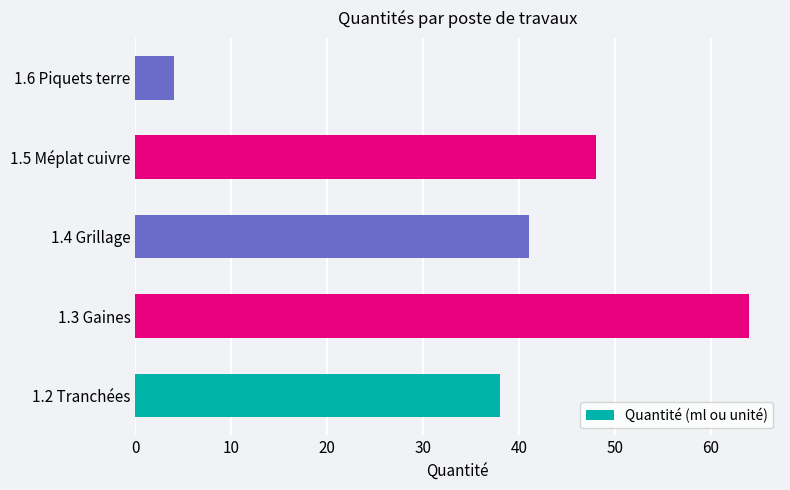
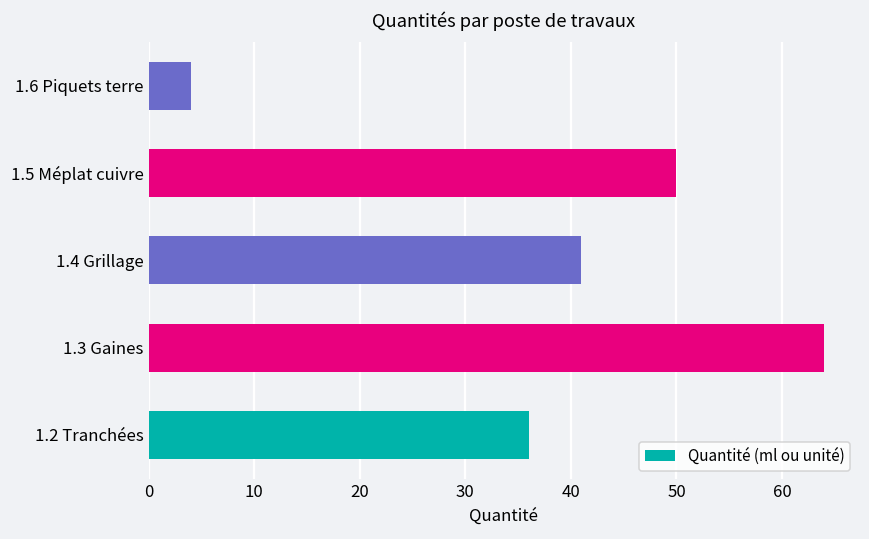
1.5 Méplat cuivre: 48 -> 50
1.2 Tranchées: 38 -> 36
